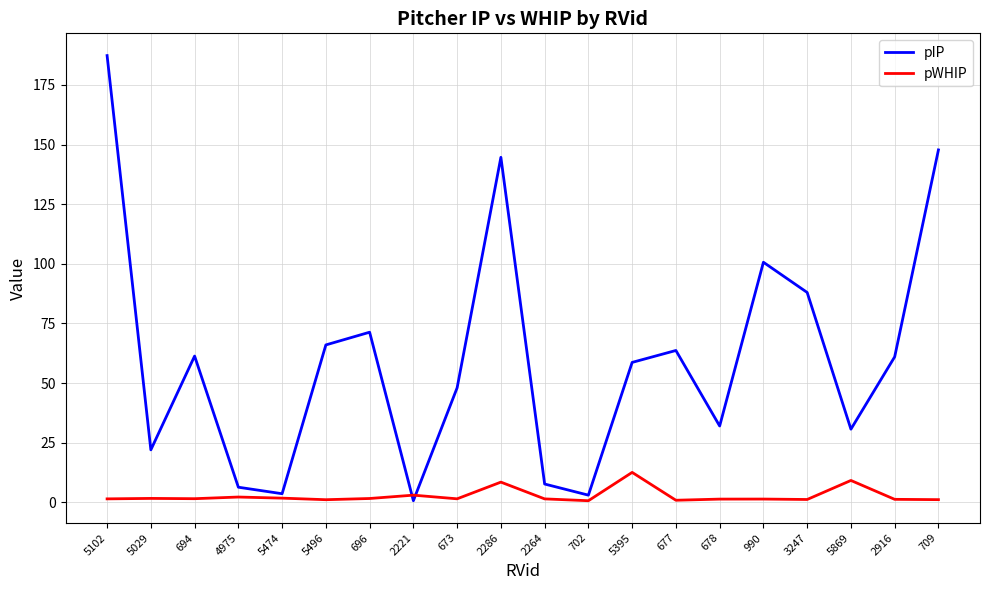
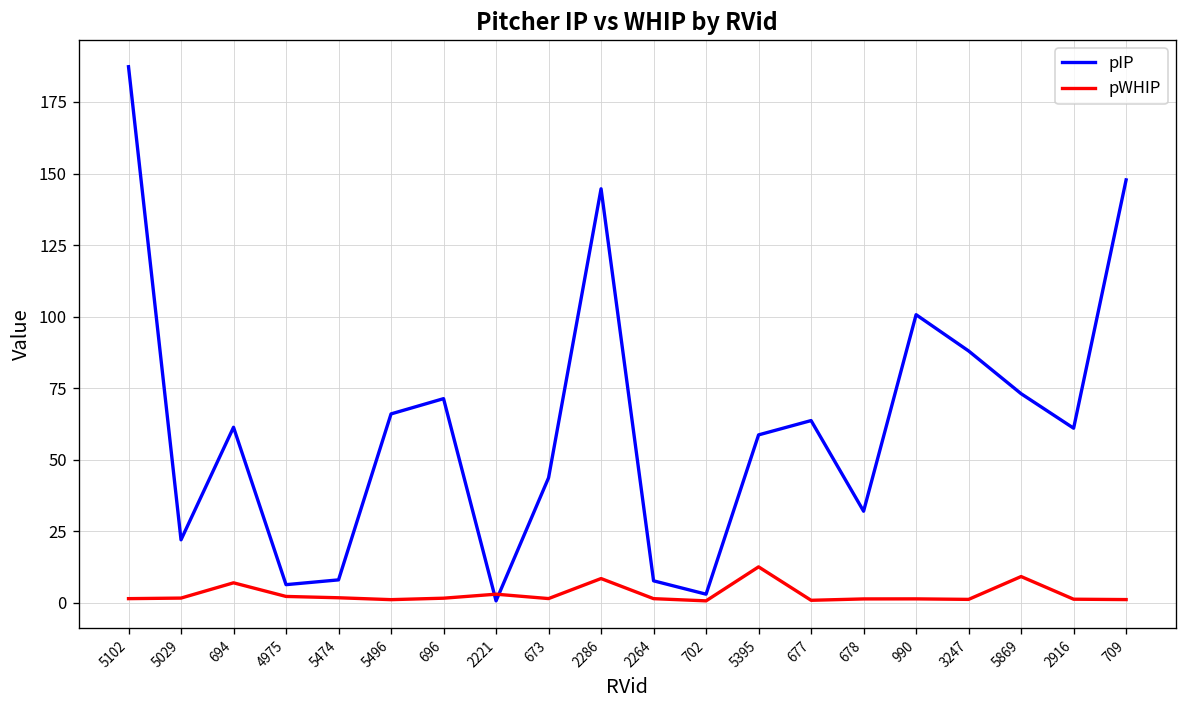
pWHIP, 694: 2 -> 7
pIP, 5474: 4 -> 8
pIP, 673: 48 -> 44
pIP, 5869: 31 -> 73
